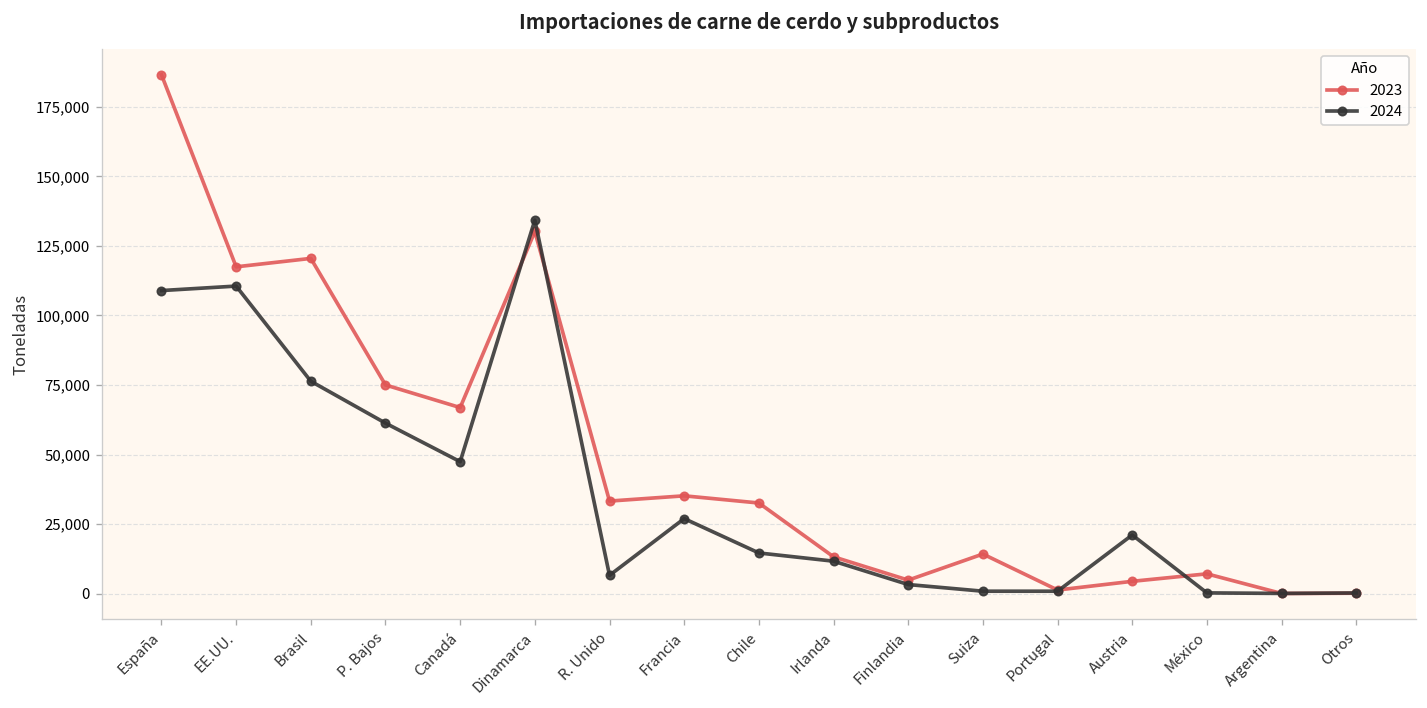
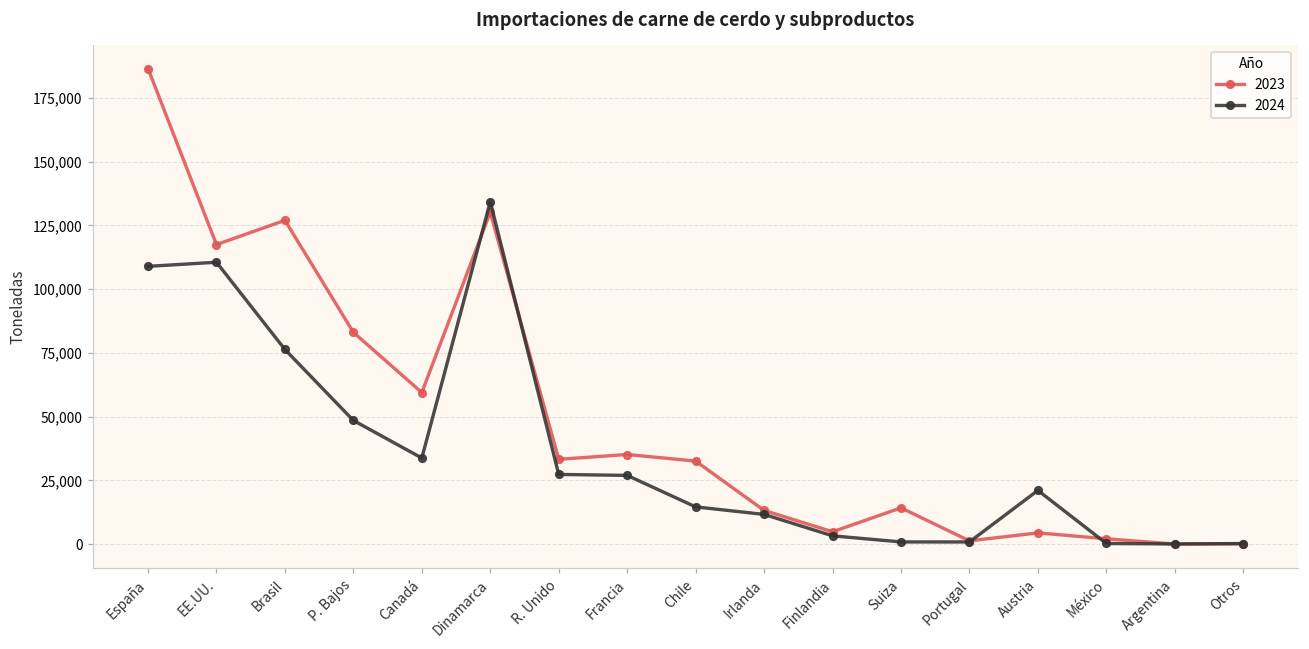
2023, Brasil: 121,000 -> 127,000
2023, P. Bajos: 75,000 -> 83,000
2024, P. Bajos: 61,000 -> 49,000
2023, Canadá: 67,000 -> 59,000
2024, Canadá: 47,000 -> 34,000
2024, R. Unido: 7,000 -> 27,000
2023, México: 7,000 -> 2,000
